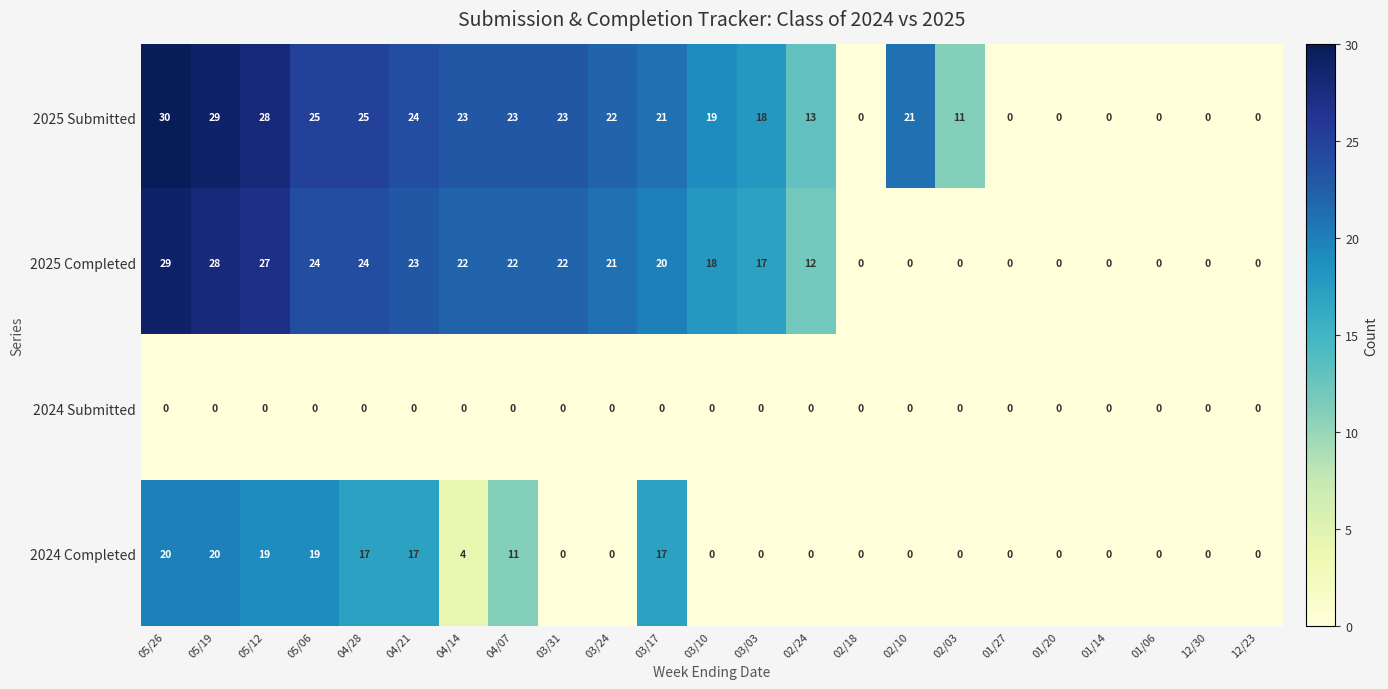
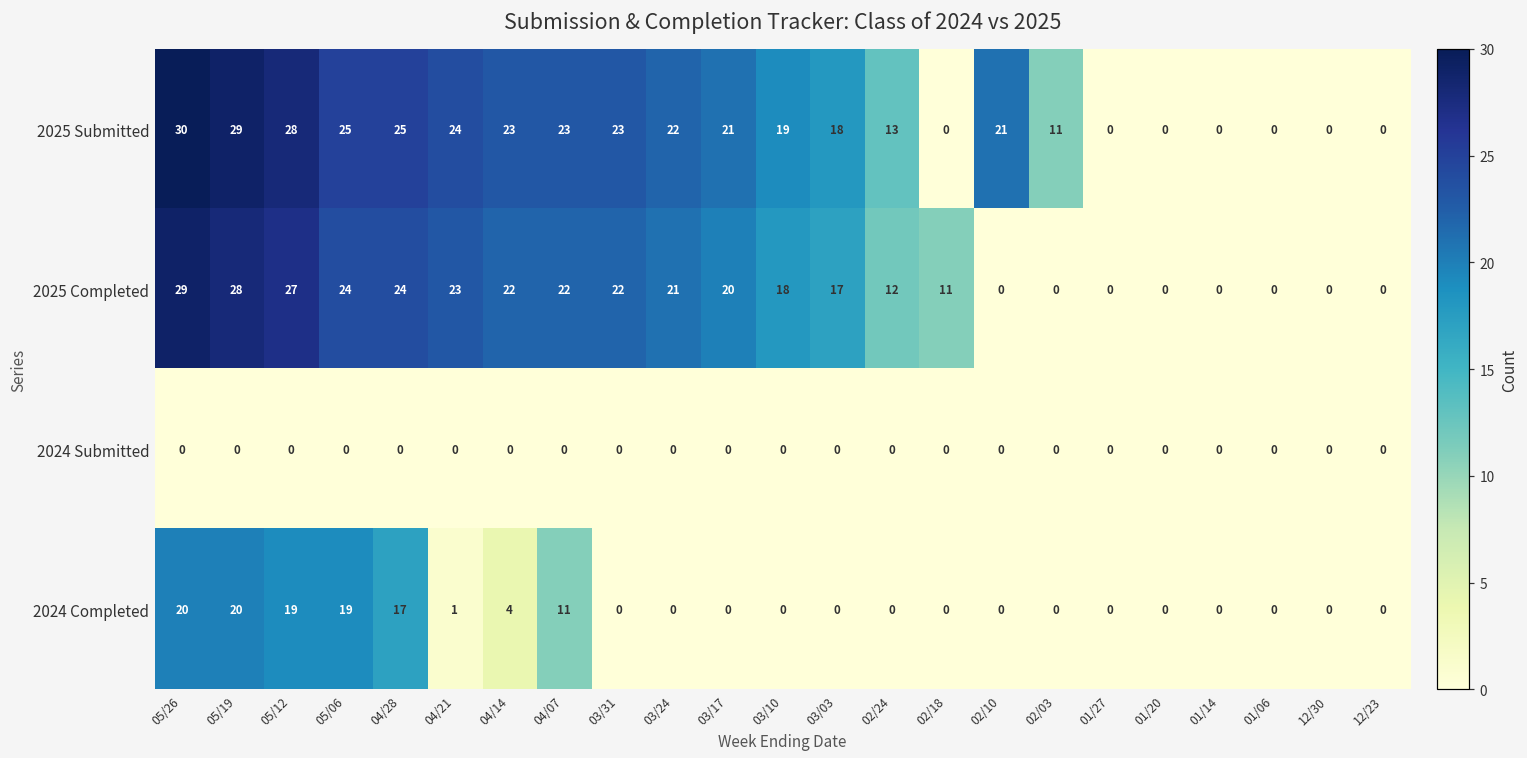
2025 Completed, 02/18: 0 -> 11
2024 Completed, 04/21: 17 -> 1
2024 Completed, 03/17: 17 -> 0
